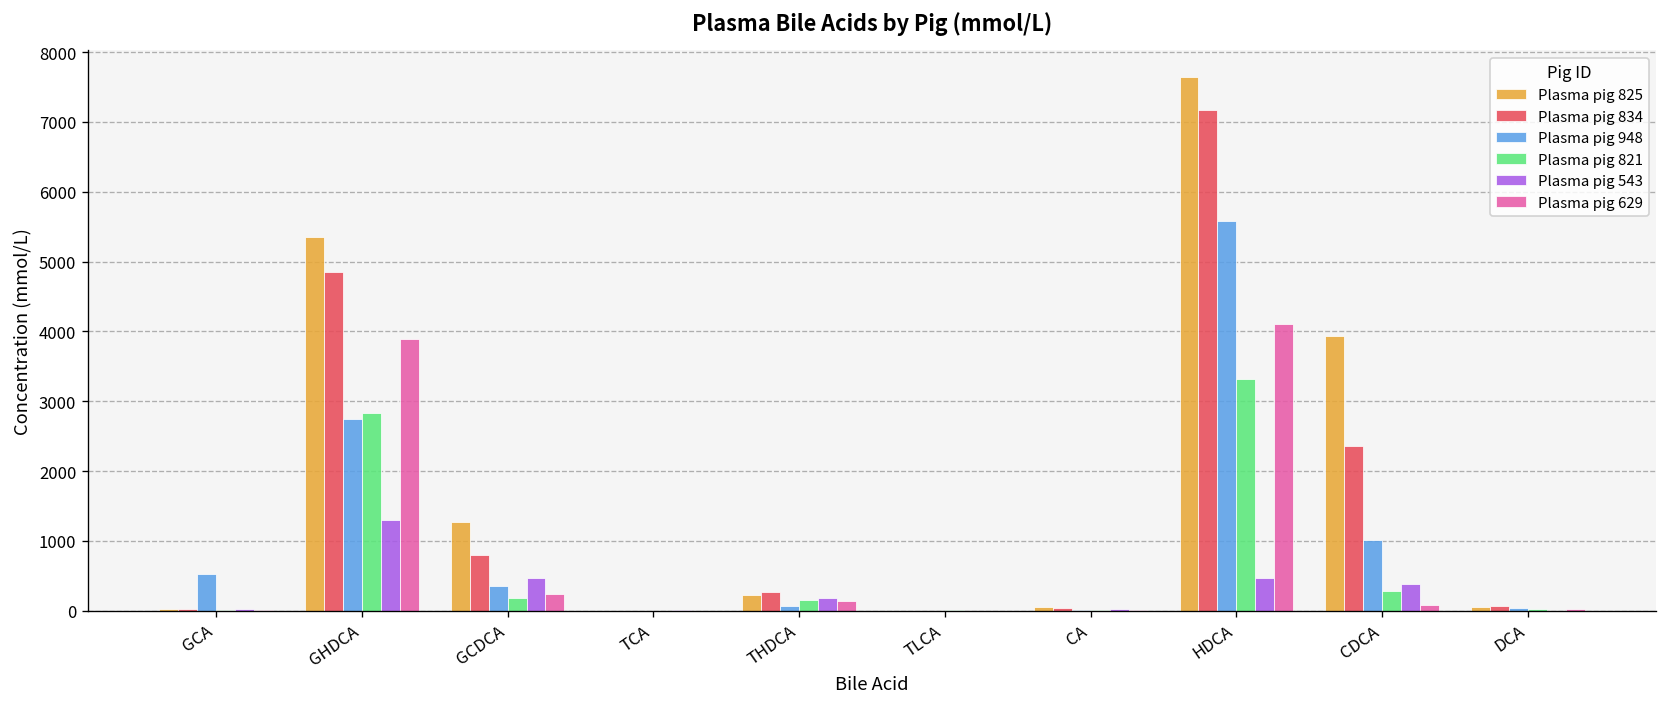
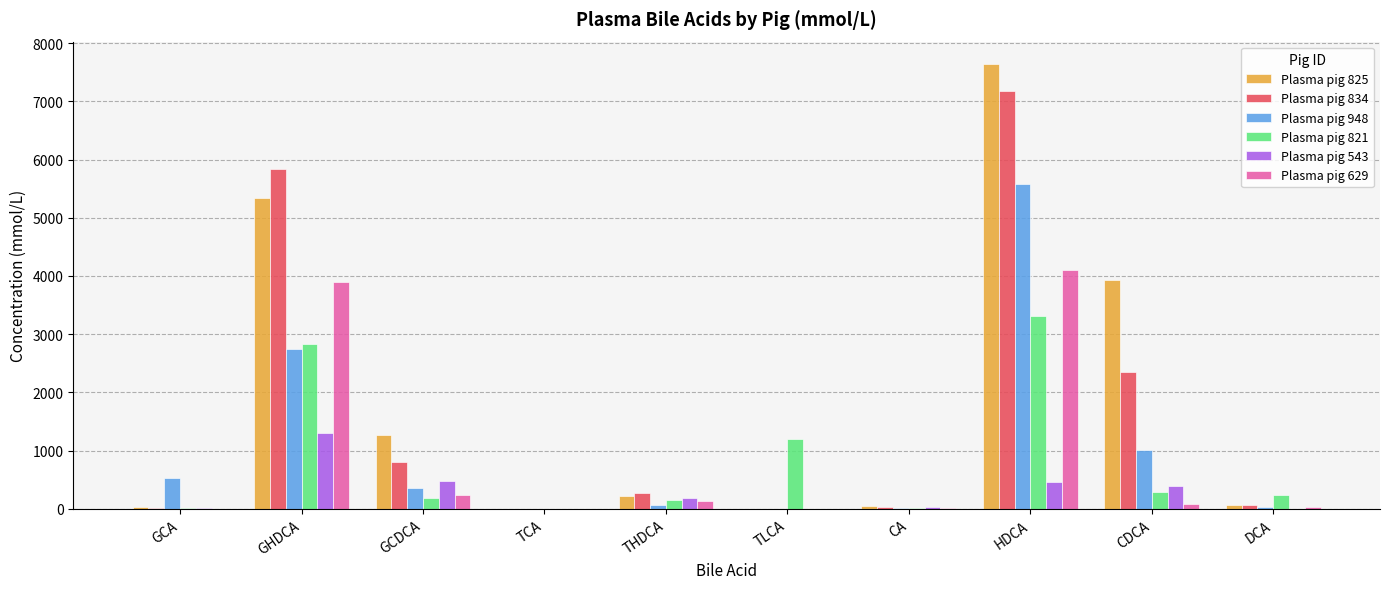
Plasma pig 834, GHDCA: 4900 -> 5800
Plasma pig 821, TLCA: 0 -> 1200
Plasma pig 821, DCA: 0 -> 200
